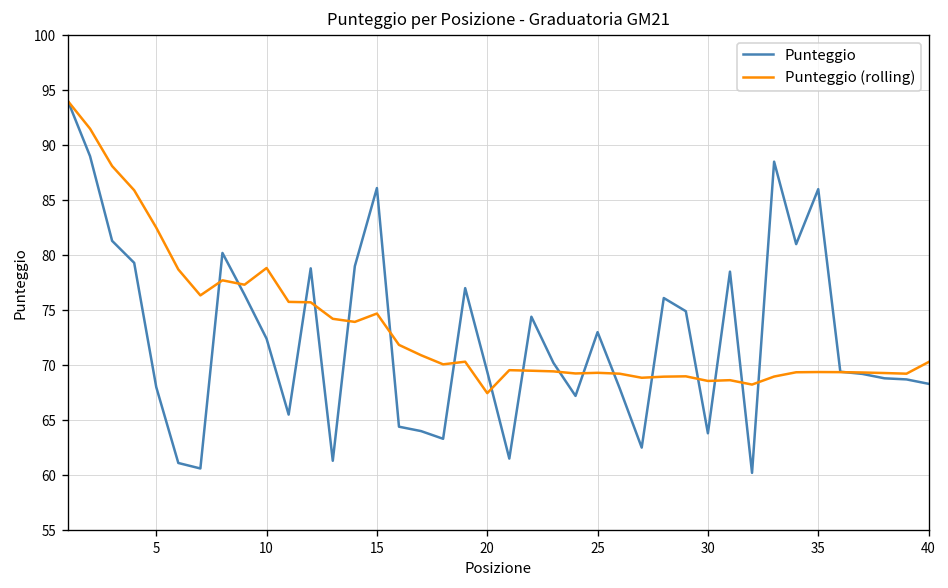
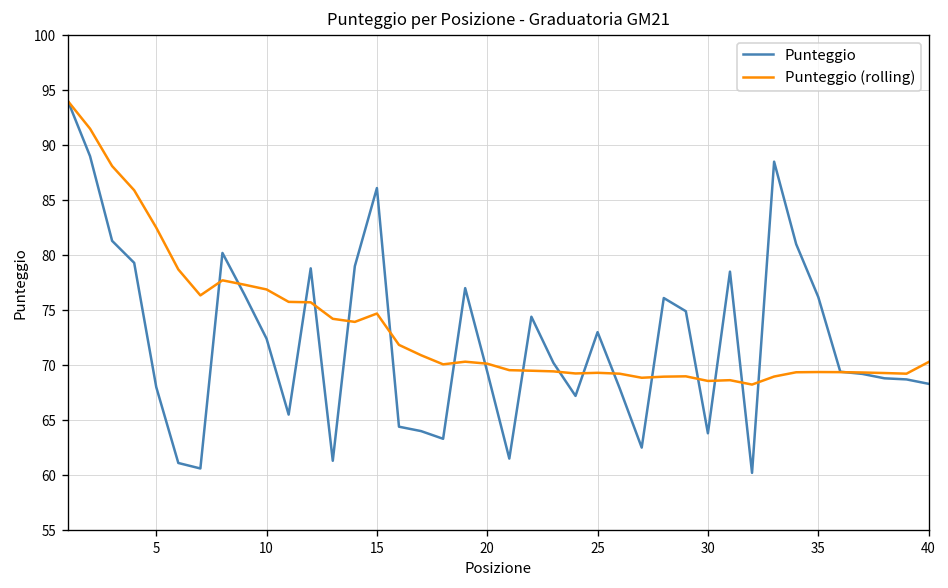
Punteggio (rolling), 10: 79 -> 77
Punteggio (rolling), 20: 67 -> 70
Punteggio, 35: 86 -> 76
